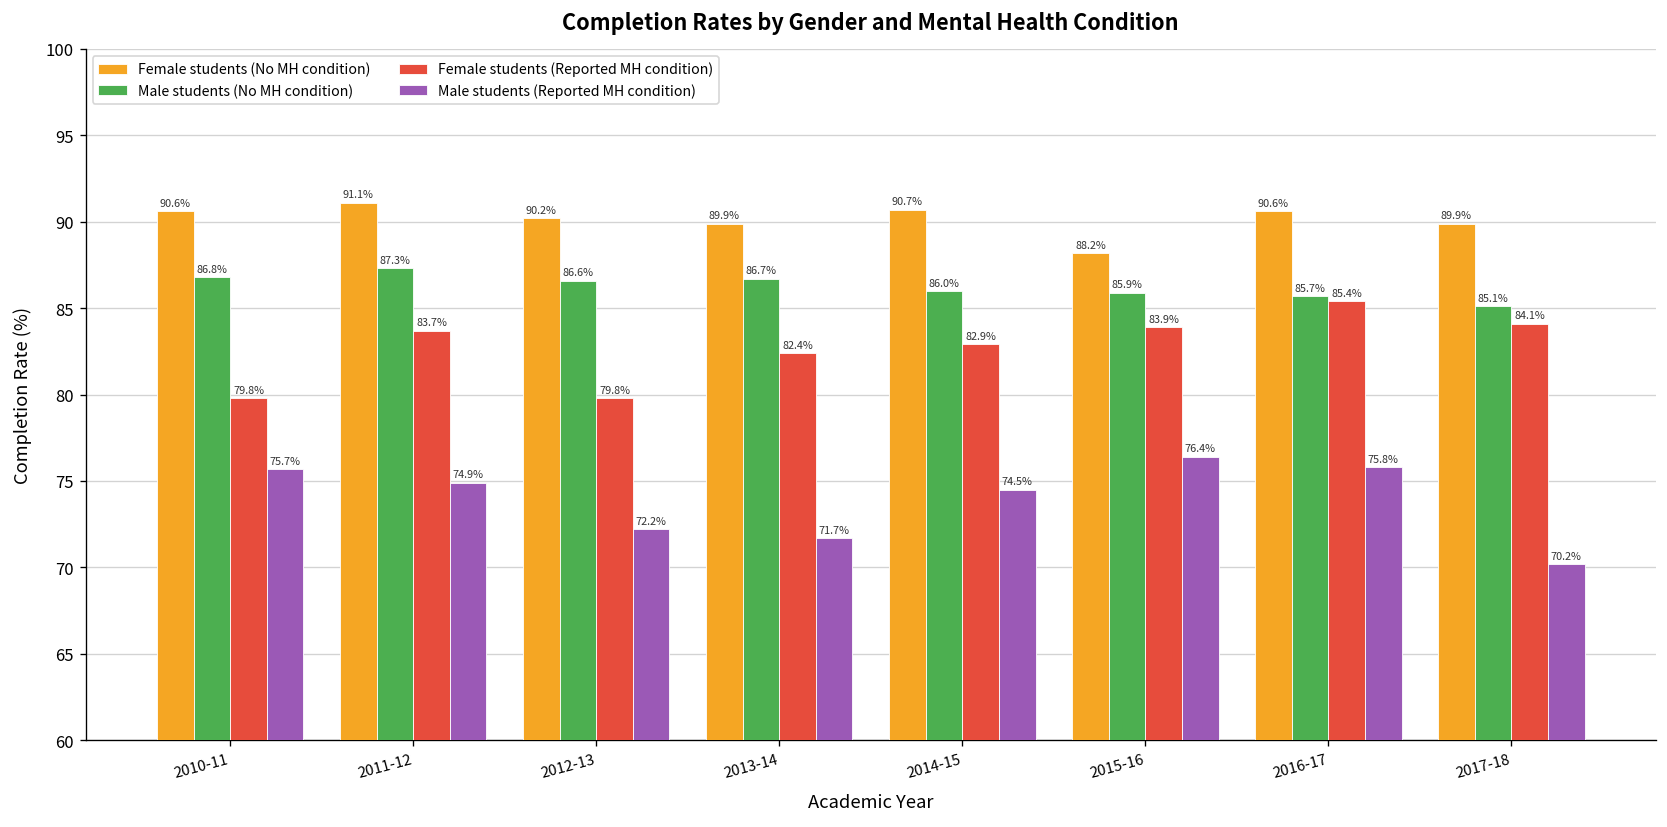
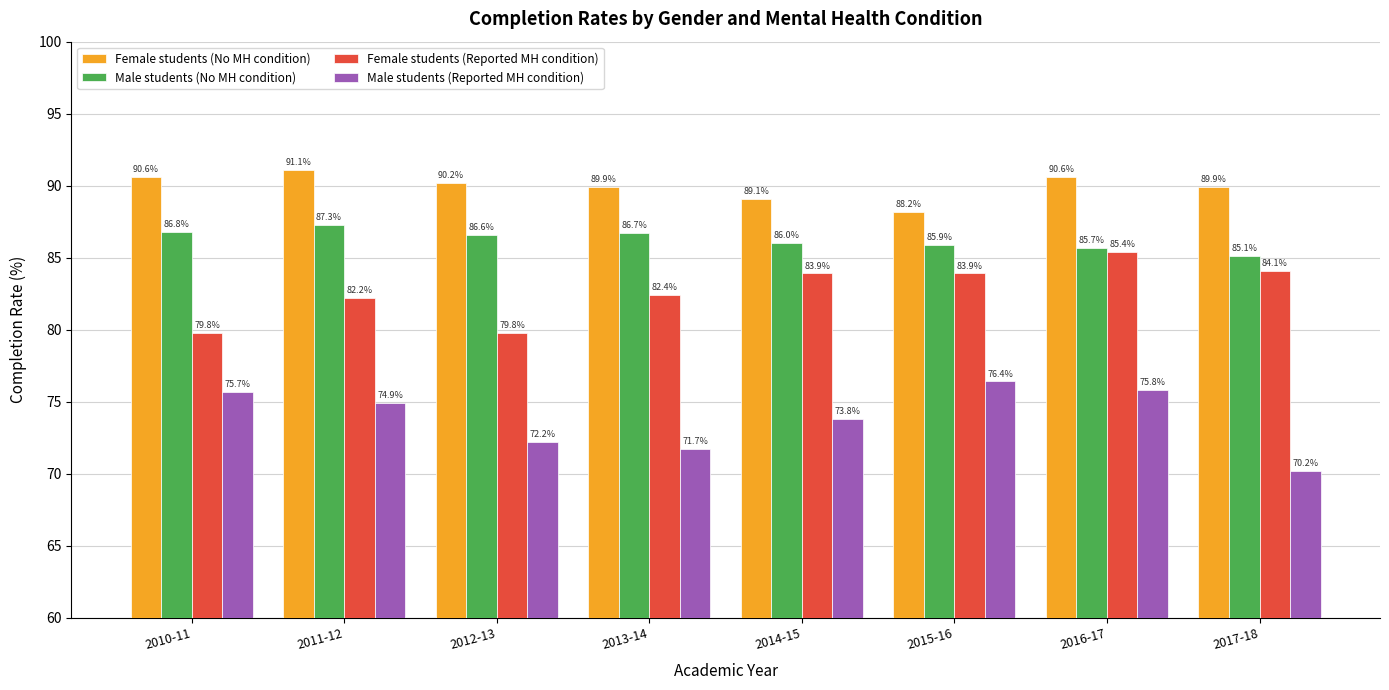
Female students (Reported MH condition), 2011-12: 83.7% -> 82.2%
Female students (No MH condition), 2014-15: 90.7% -> 89.1%
Female students (Reported MH condition), 2014-15: 82.9% -> 83.9%
Male students (Reported MH condition), 2014-15: 74.5% -> 73.8%
